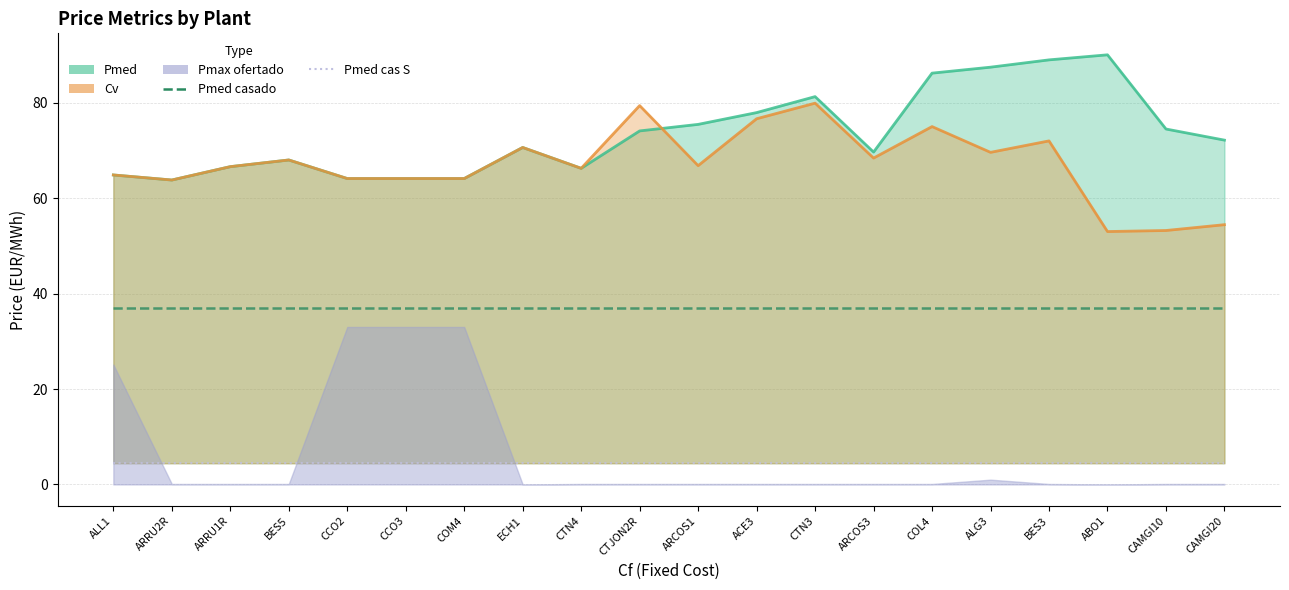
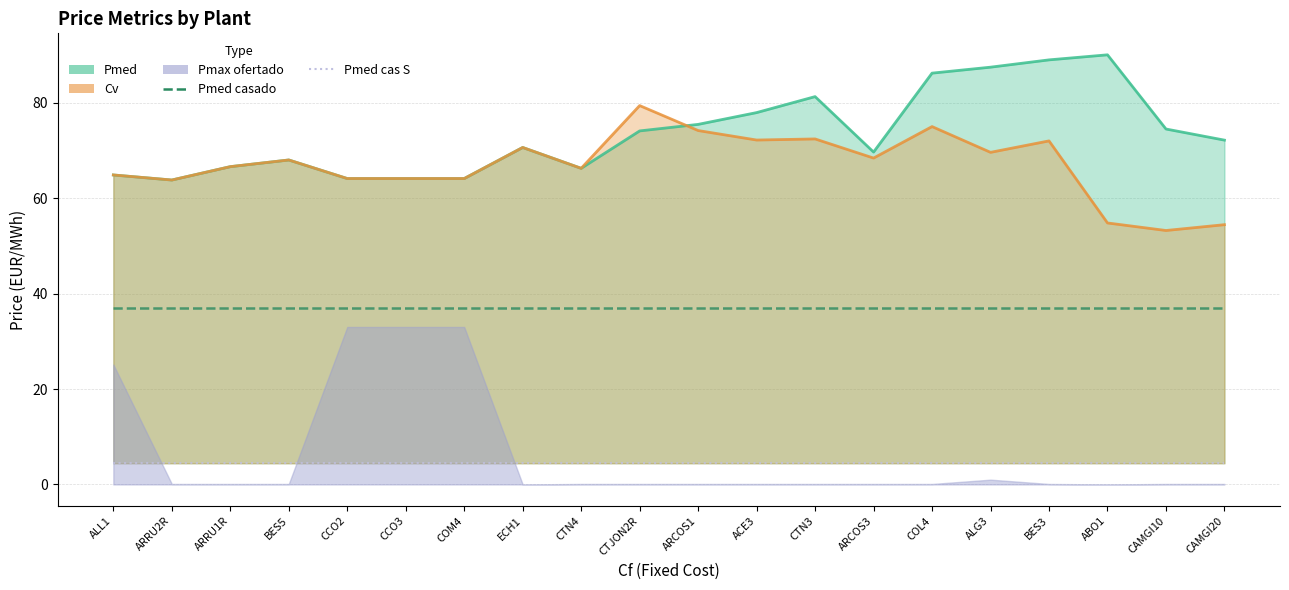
Cv, ARCOS1: 67 -> 74
Cv, ACE3: 77 -> 72
Cv, CTN3: 80 -> 72
Cv, ABO1: 53 -> 55
